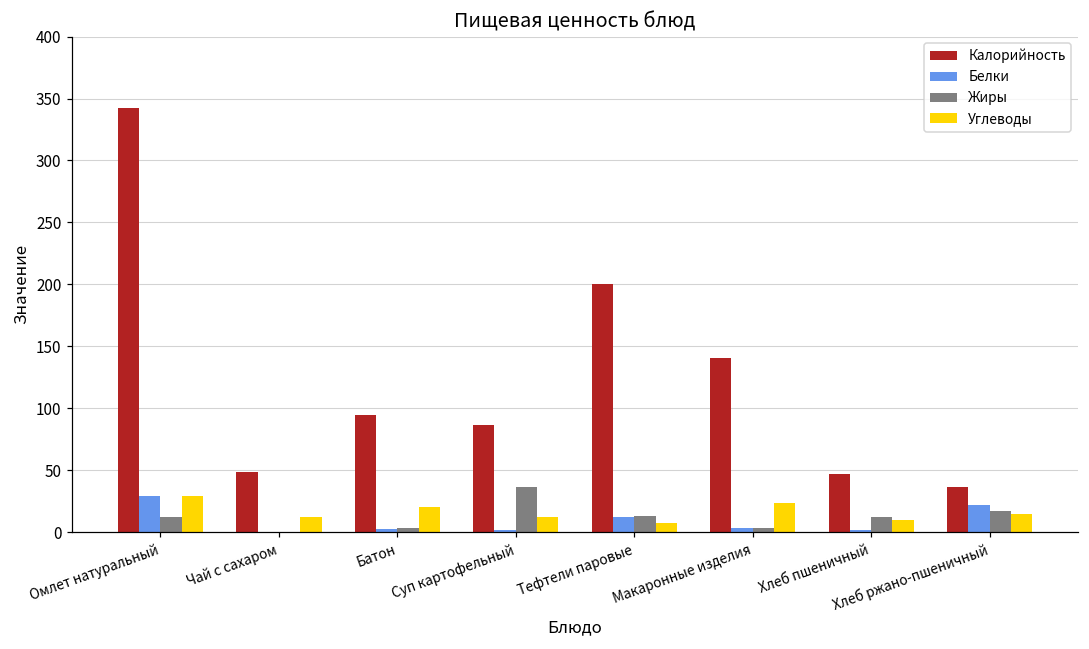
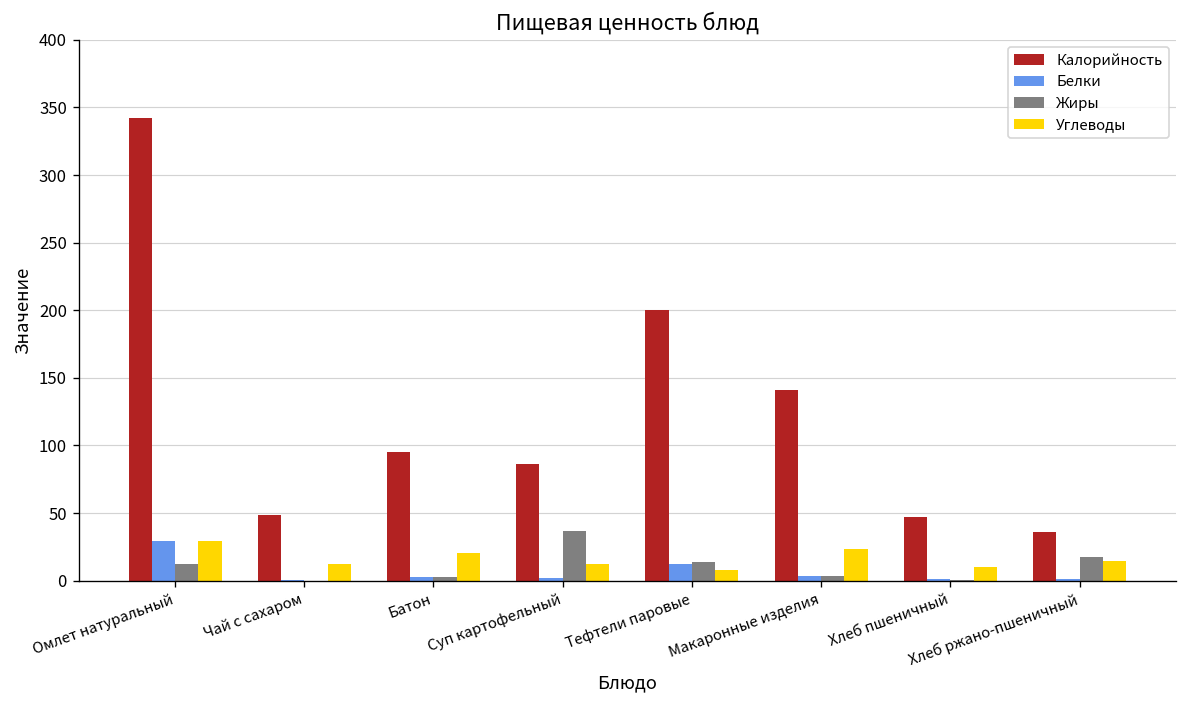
Жиры, Хлеб пшеничный: 12 -> 0
Белки, Хлеб ржано-пшеничный: 22 -> 1
